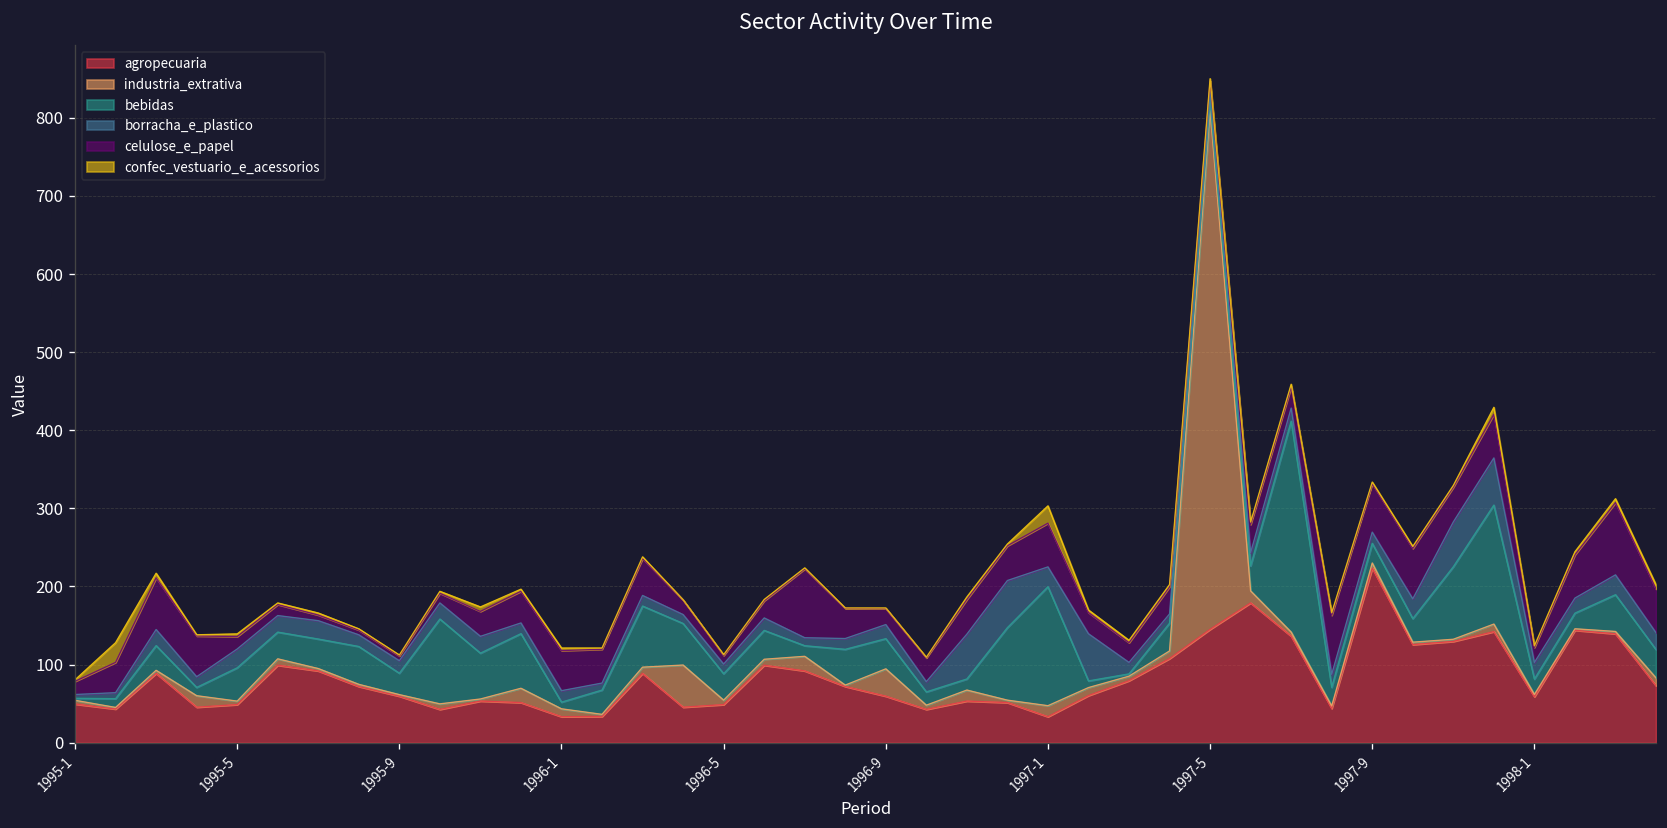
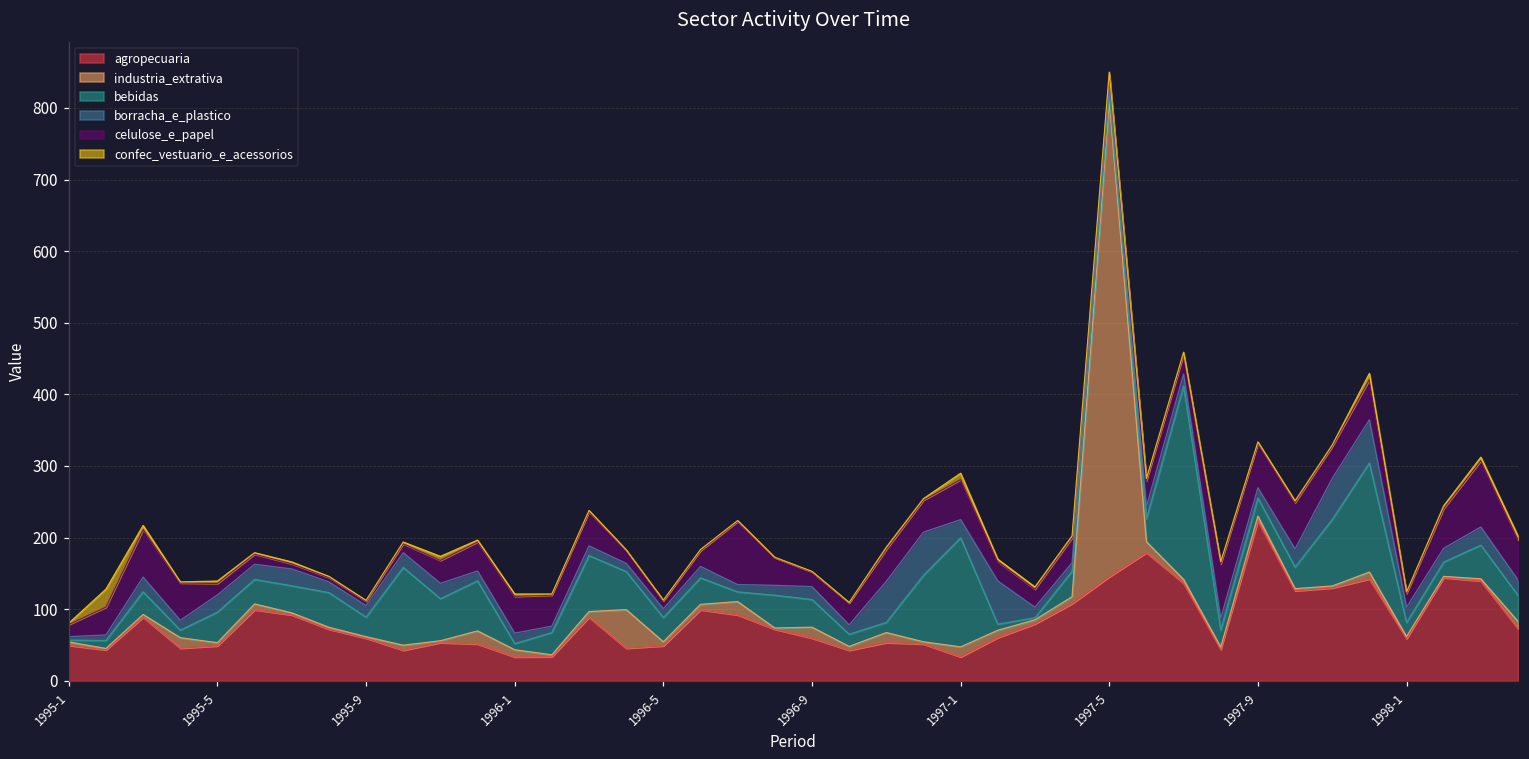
industria_extrativa, 1996-9: 40 -> 20
confec_vestuario_e_acessorios, 1997-1: 20 -> 10
